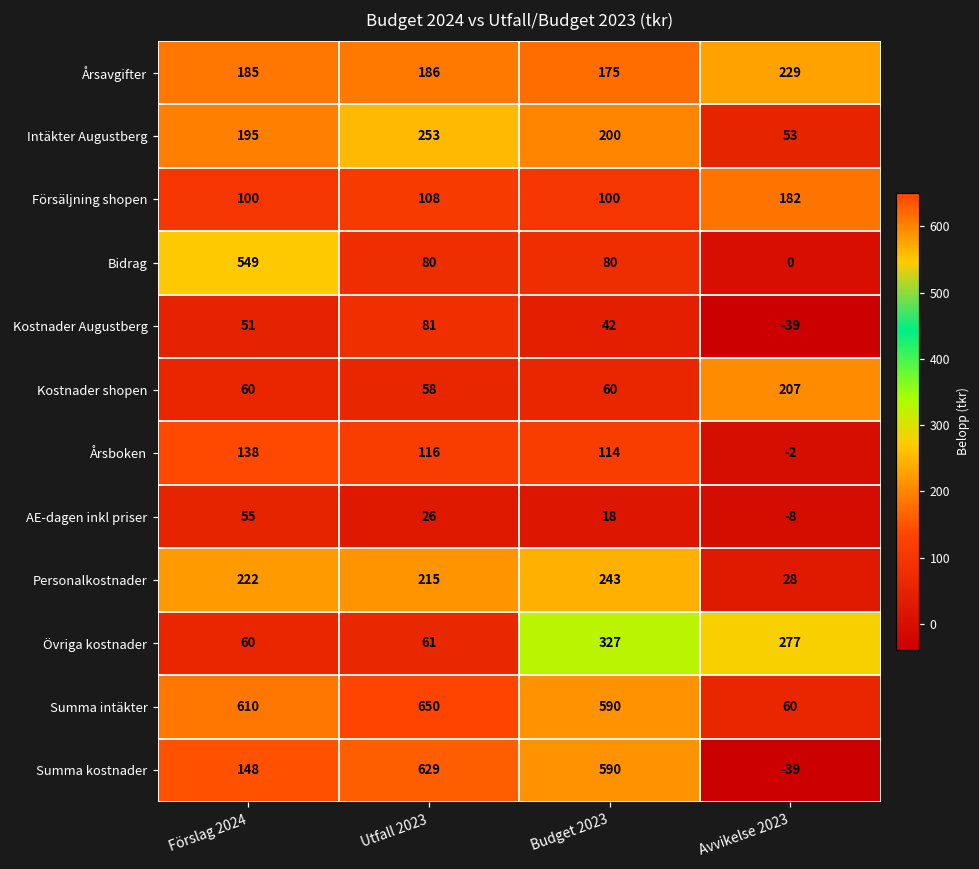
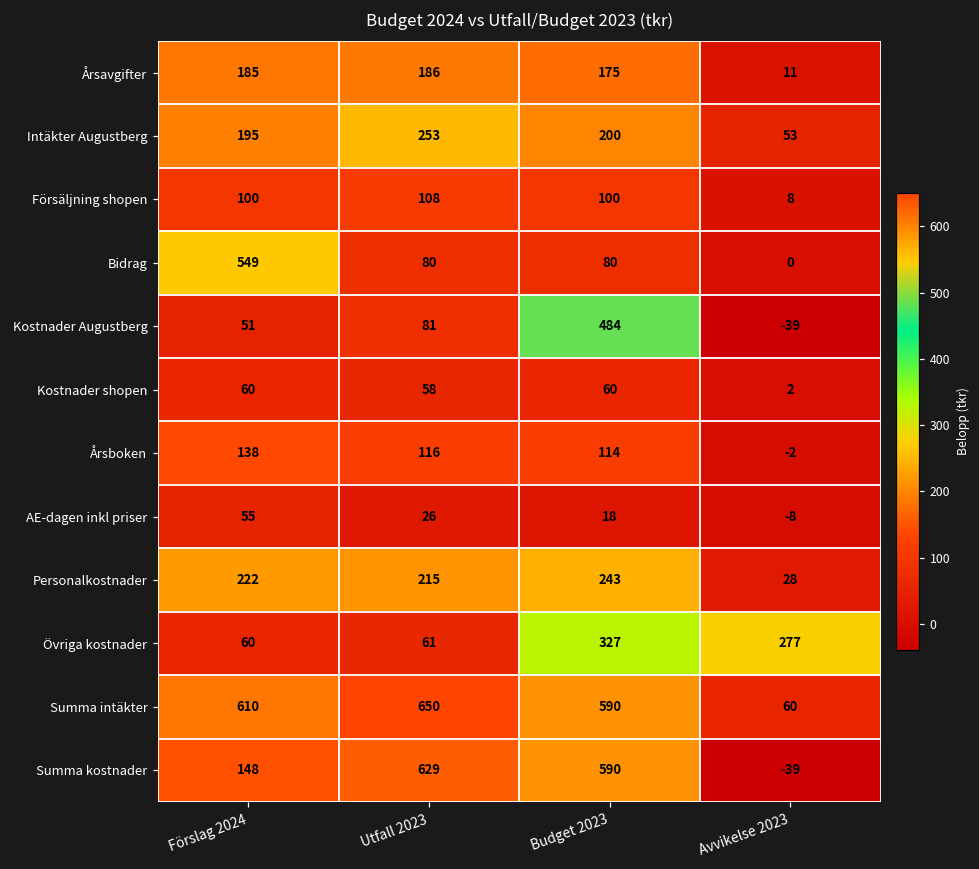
Årsavgifter, Avvikelse 2023: 229 -> 11
Försäljning shopen, Avvikelse 2023: 182 -> 8
Kostnader Augustberg, Budget 2023: 42 -> 484
Kostnader shopen, Avvikelse 2023: 207 -> 2
